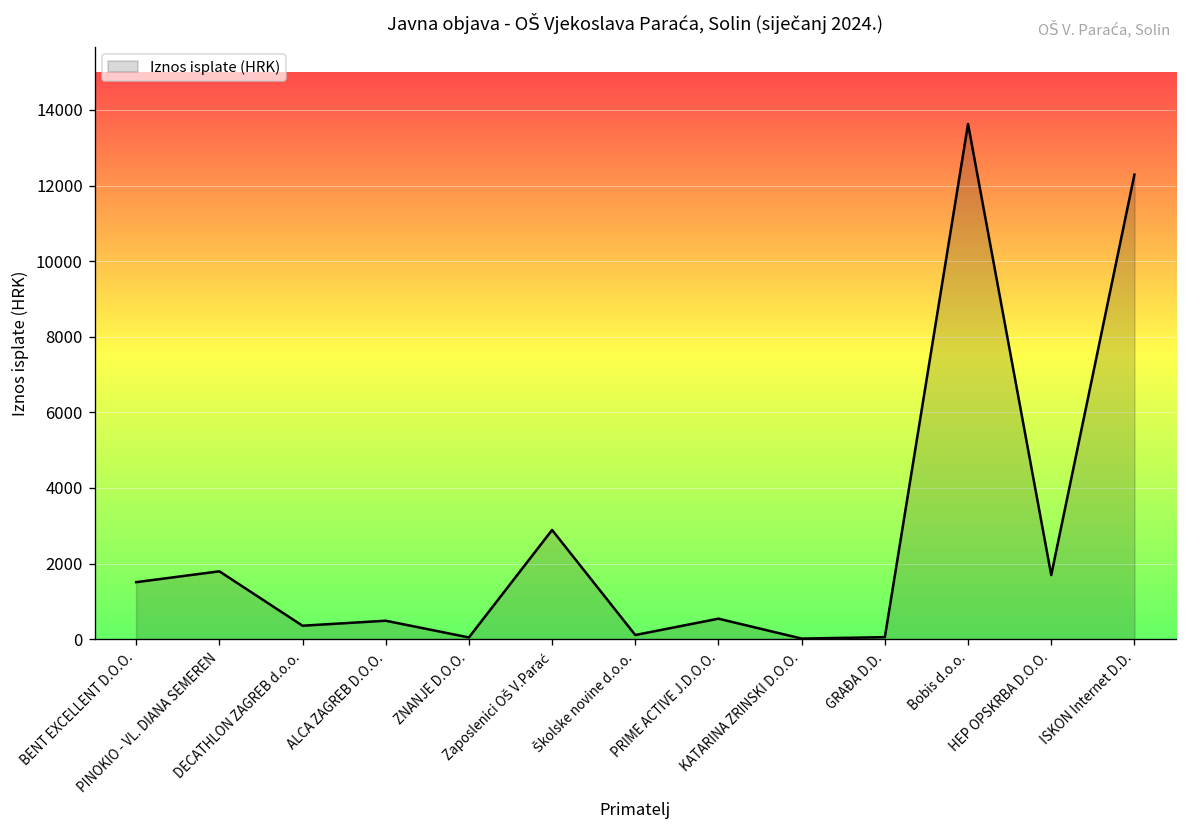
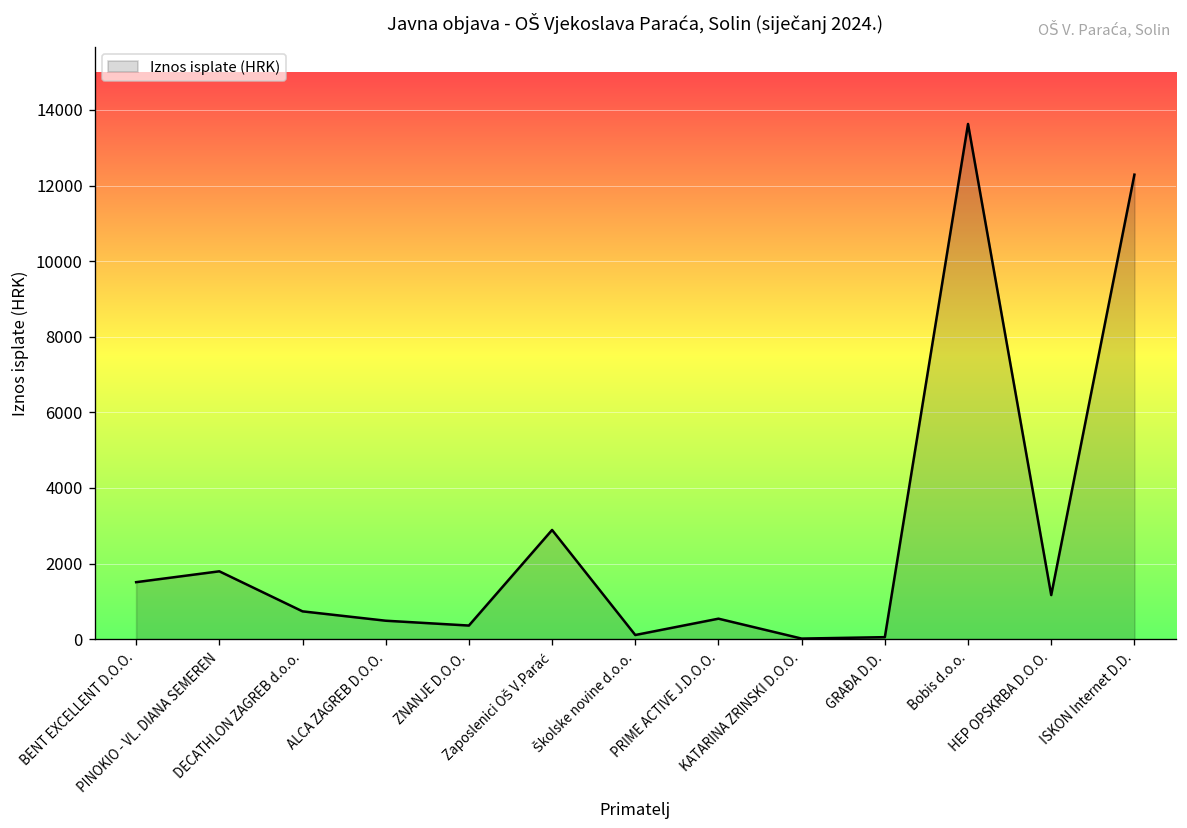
DECATHLON ZAGREB d.o.o.: 400 -> 700
ZNANJE D.O.O.: 0 -> 400
HEP OPSKRBA D.O.O.: 1700 -> 1200
